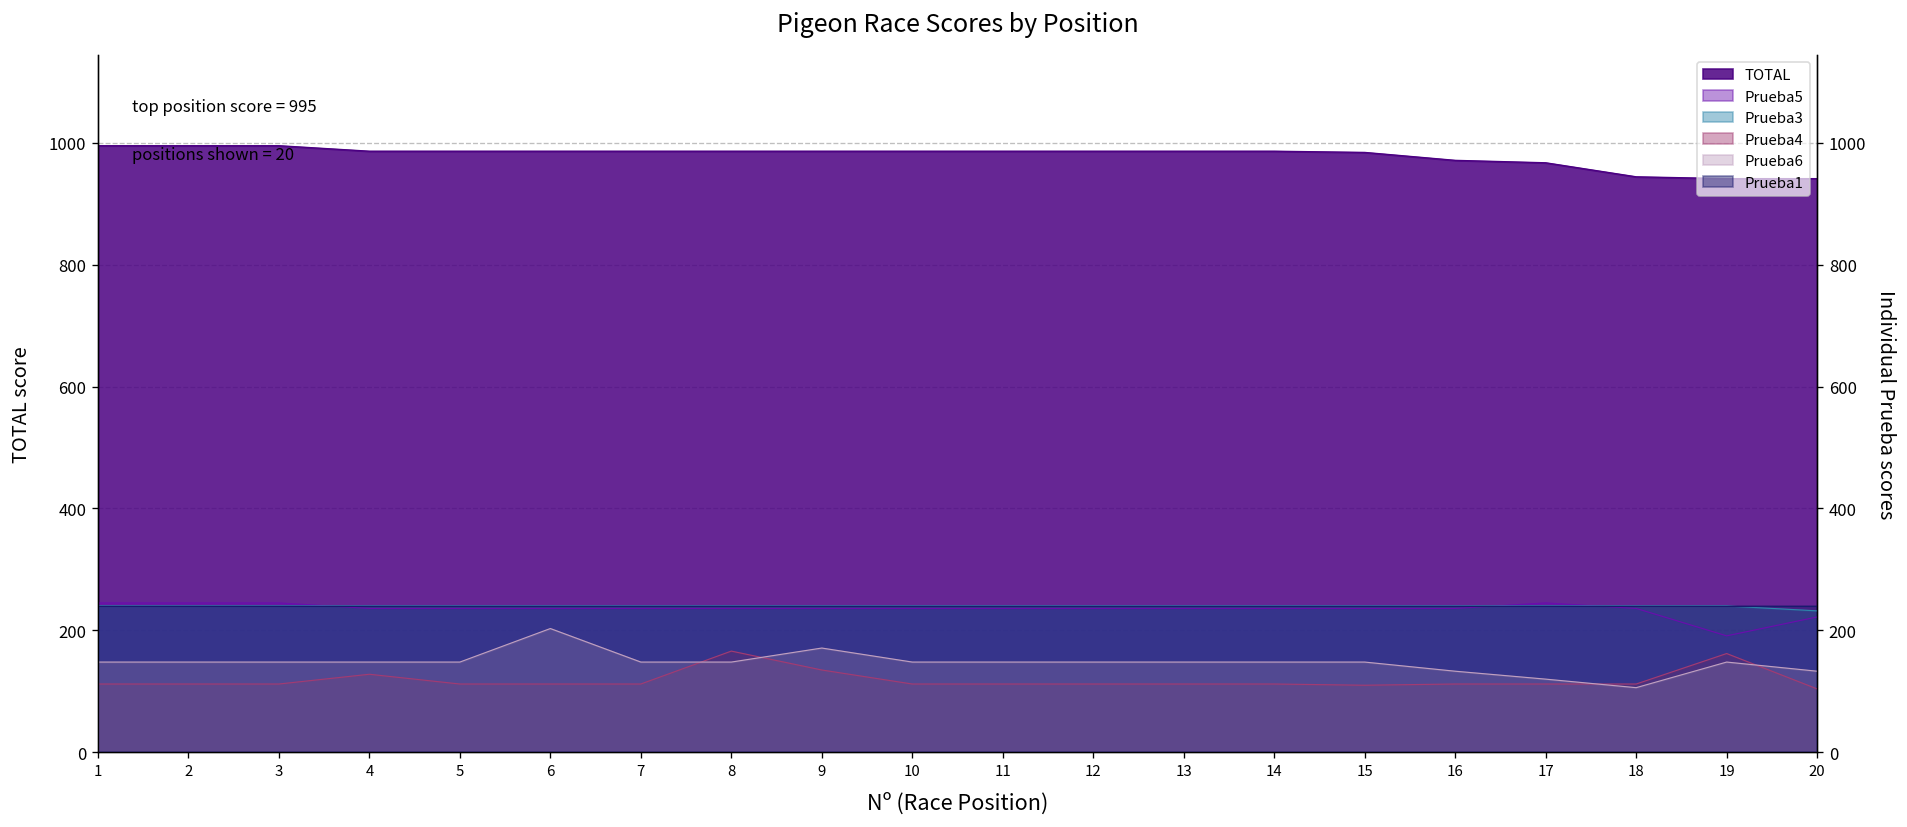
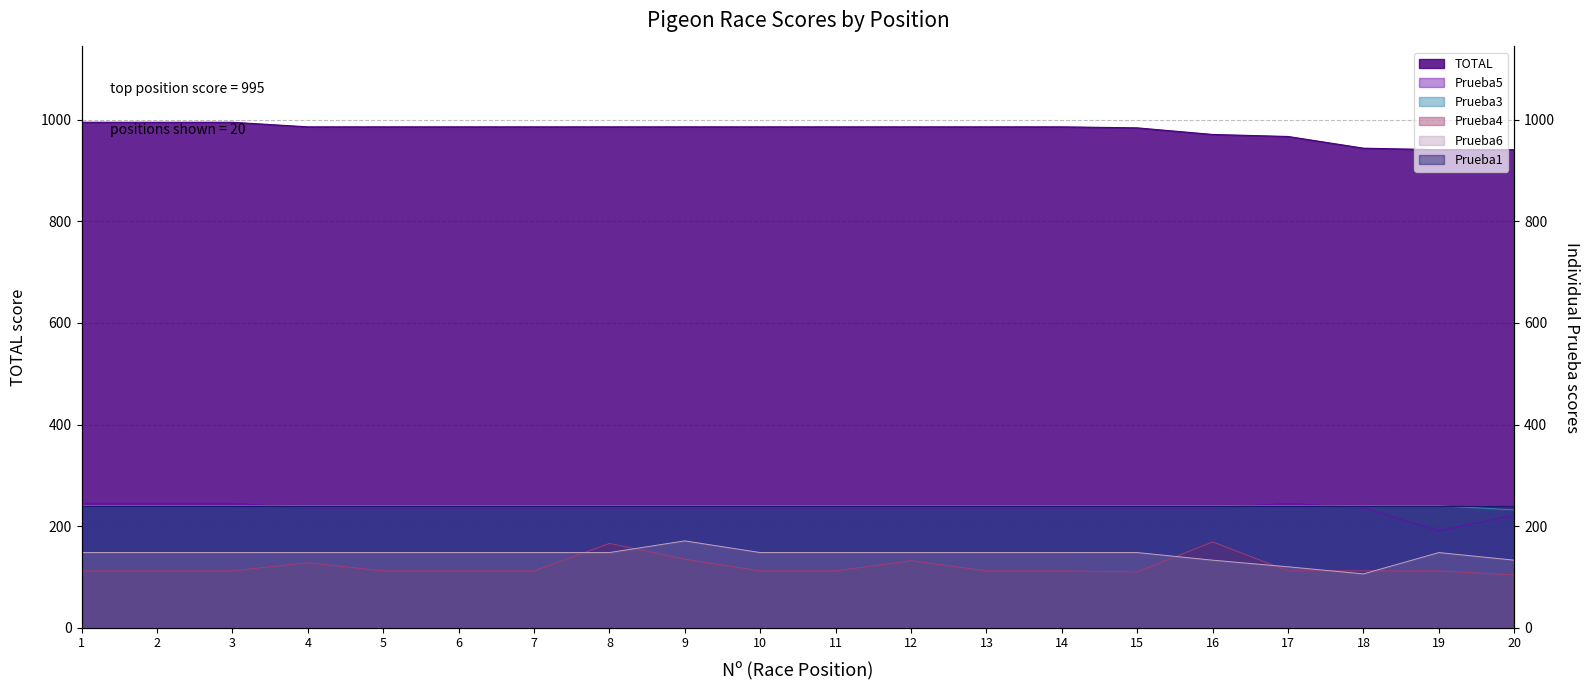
Prueba6, 6: 200 -> 150
Prueba4, 12: 110 -> 130
Prueba4, 16: 110 -> 170
Prueba4, 19: 160 -> 110
